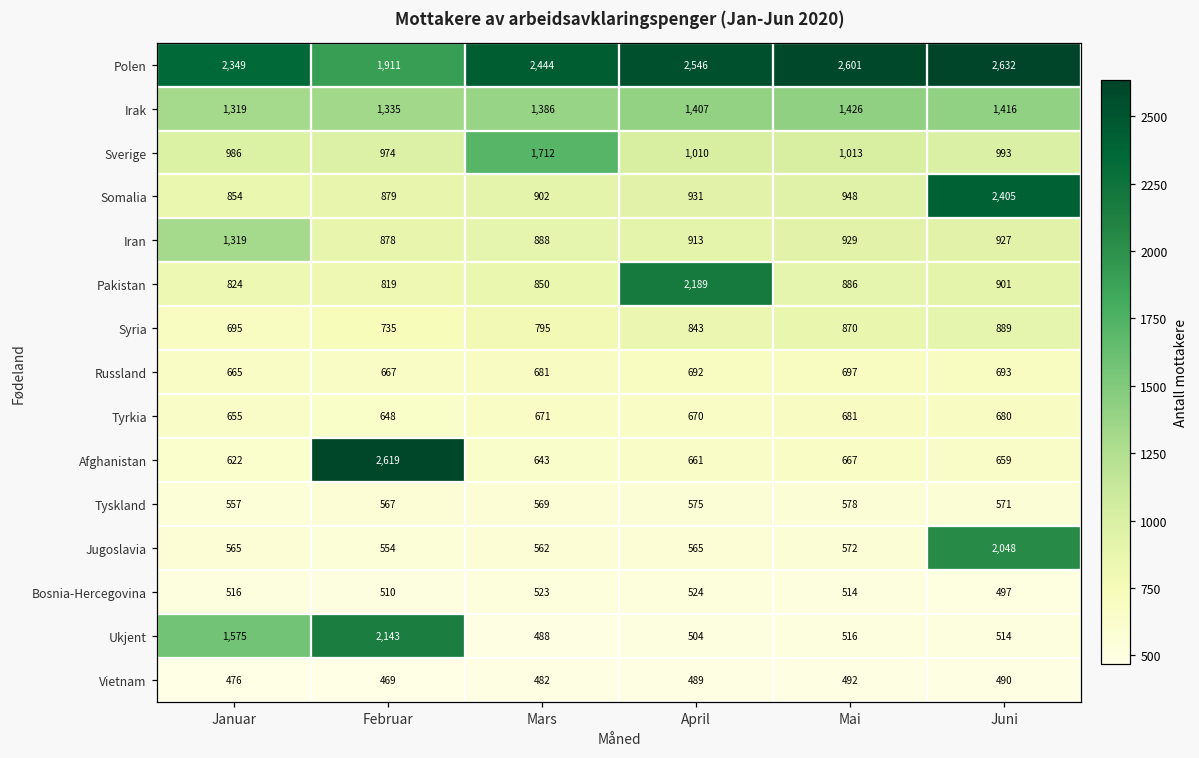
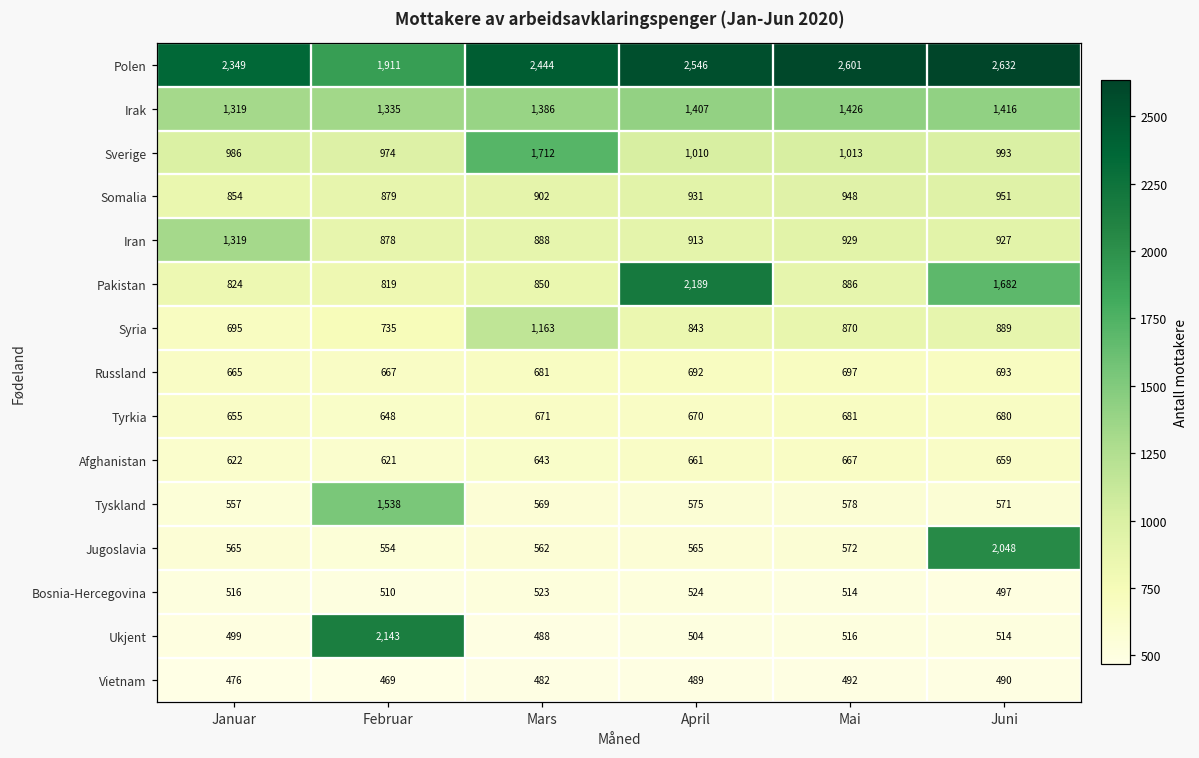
Somalia, Juni: 2,405 -> 951
Pakistan, Juni: 901 -> 1,682
Syria, Mars: 795 -> 1,163
Afghanistan, Februar: 2,619 -> 621
Tyskland, Februar: 567 -> 1,538
Ukjent, Januar: 1,575 -> 499
